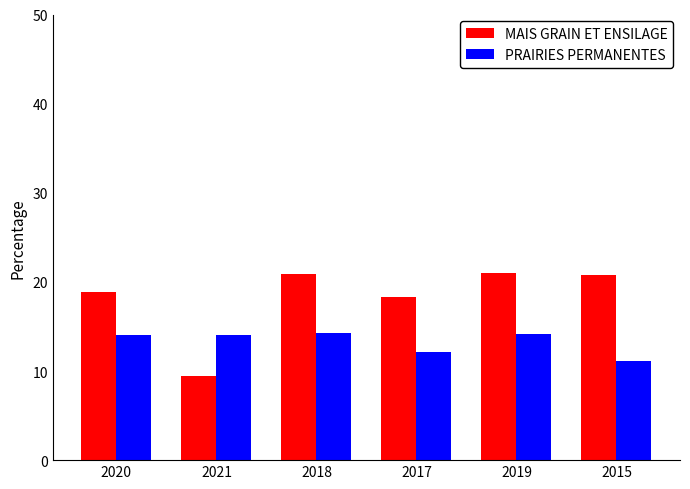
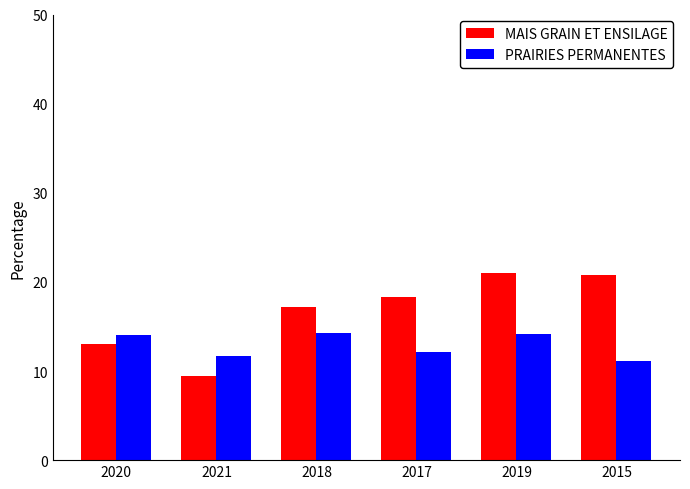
MAIS GRAIN ET ENSILAGE, 2020: 19 -> 13
PRAIRIES PERMANENTES, 2021: 14 -> 12
MAIS GRAIN ET ENSILAGE, 2018: 21 -> 17
